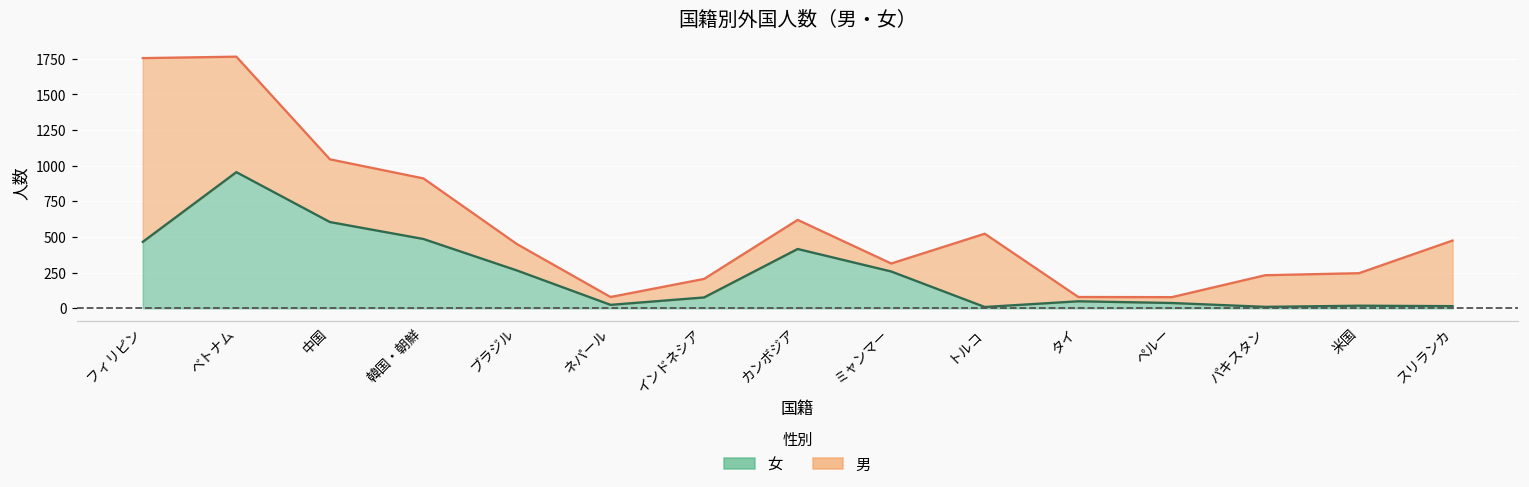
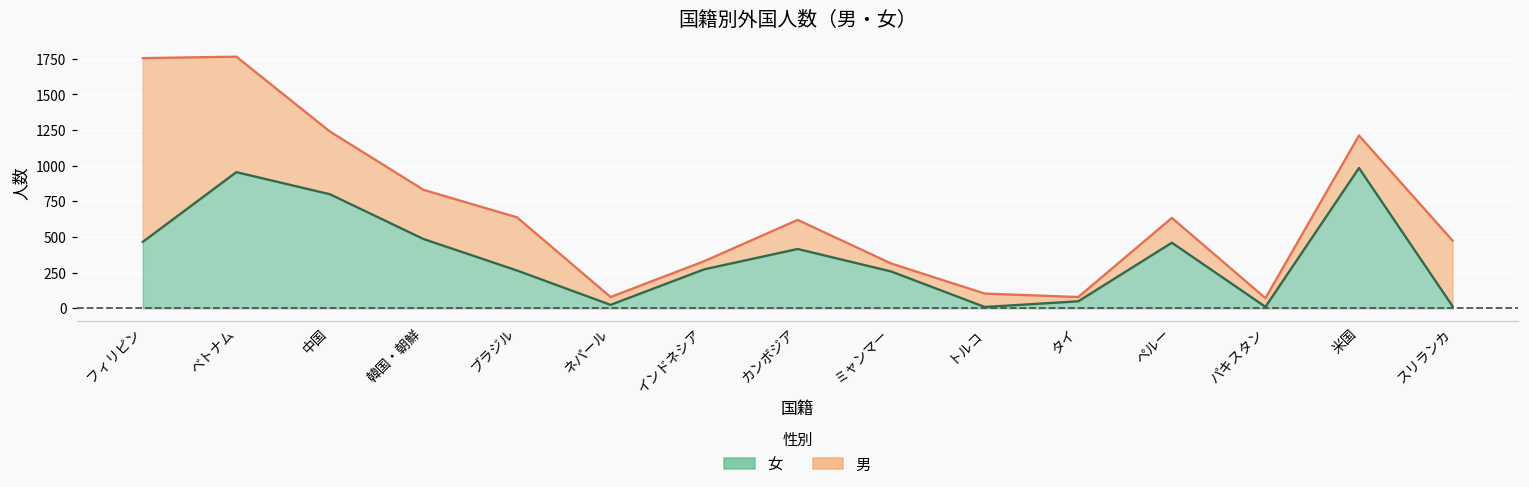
女, 中国: 610 -> 800
男, 韓国・朝鮮: 430 -> 350
男, ブラジル: 190 -> 370
女, インドネシア: 80 -> 270
男, インドネシア: 130 -> 60
男, トルコ: 510 -> 90
女, ペルー: 40 -> 460
男, ペルー: 40 -> 170
男, パキスタン: 220 -> 60
女, 米国: 20 -> 980
